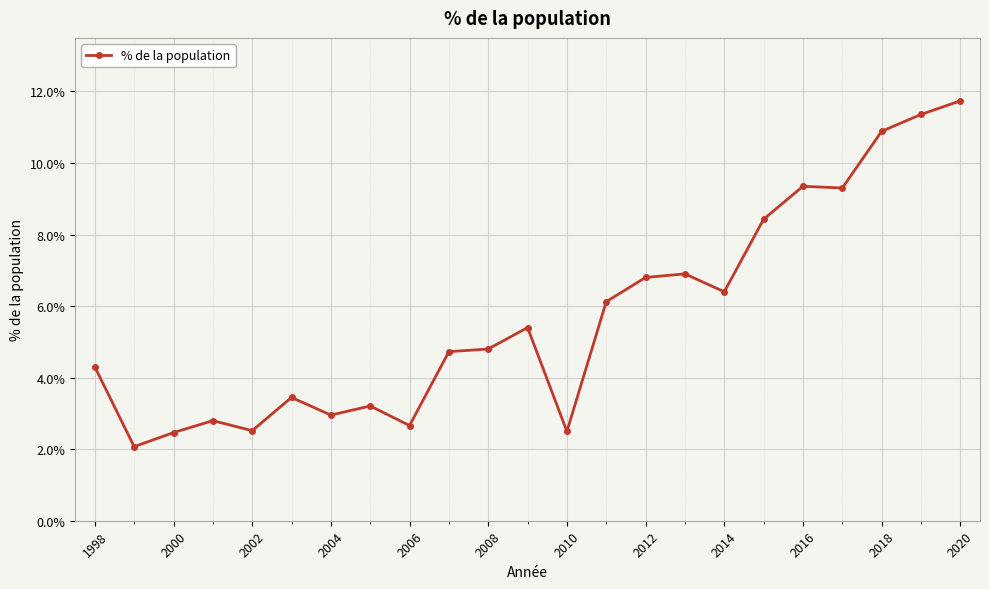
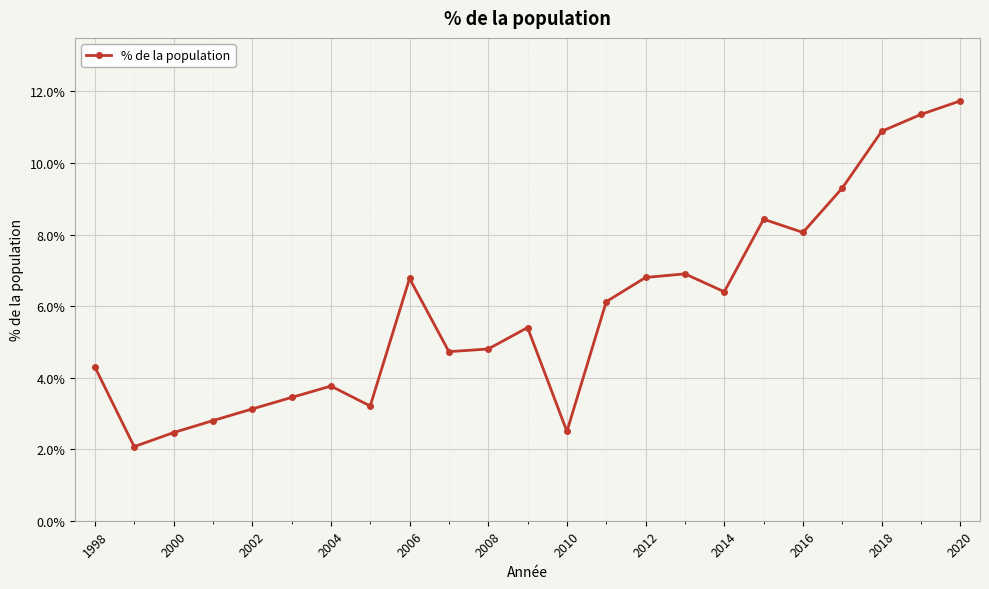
2002: 2.5% -> 3.1%
2004: 3.0% -> 3.8%
2006: 2.7% -> 6.8%
2016: 9.3% -> 8.1%
